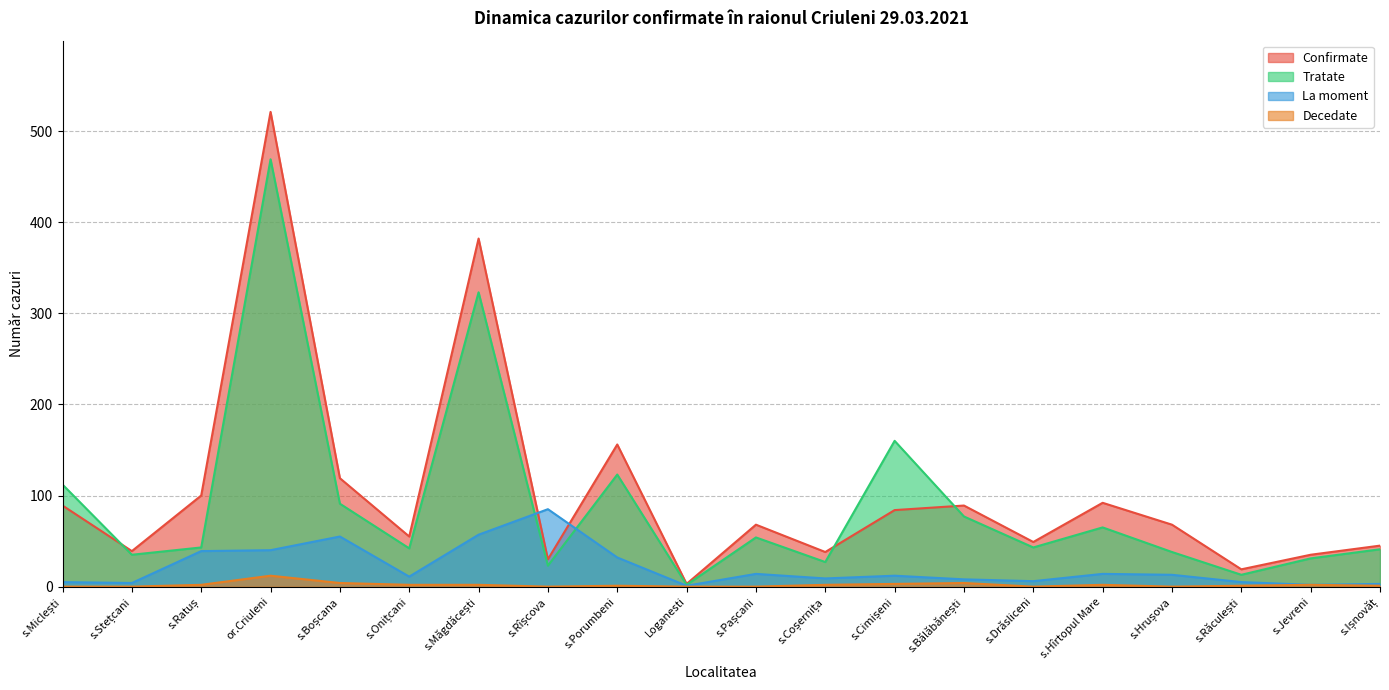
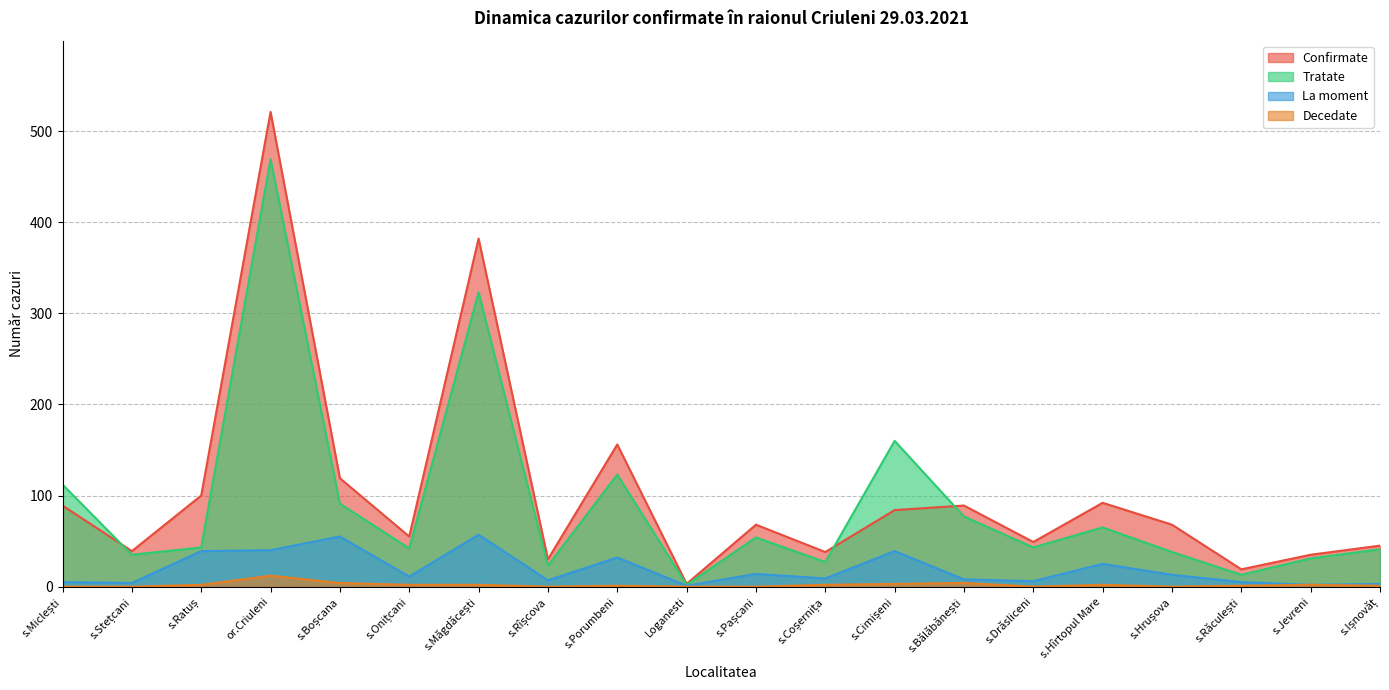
La moment, s.Rîșcova: 90 -> 10
La moment, s.Cimișeni: 10 -> 40
La moment, s.Hîrtopul Mare: 10 -> 30
